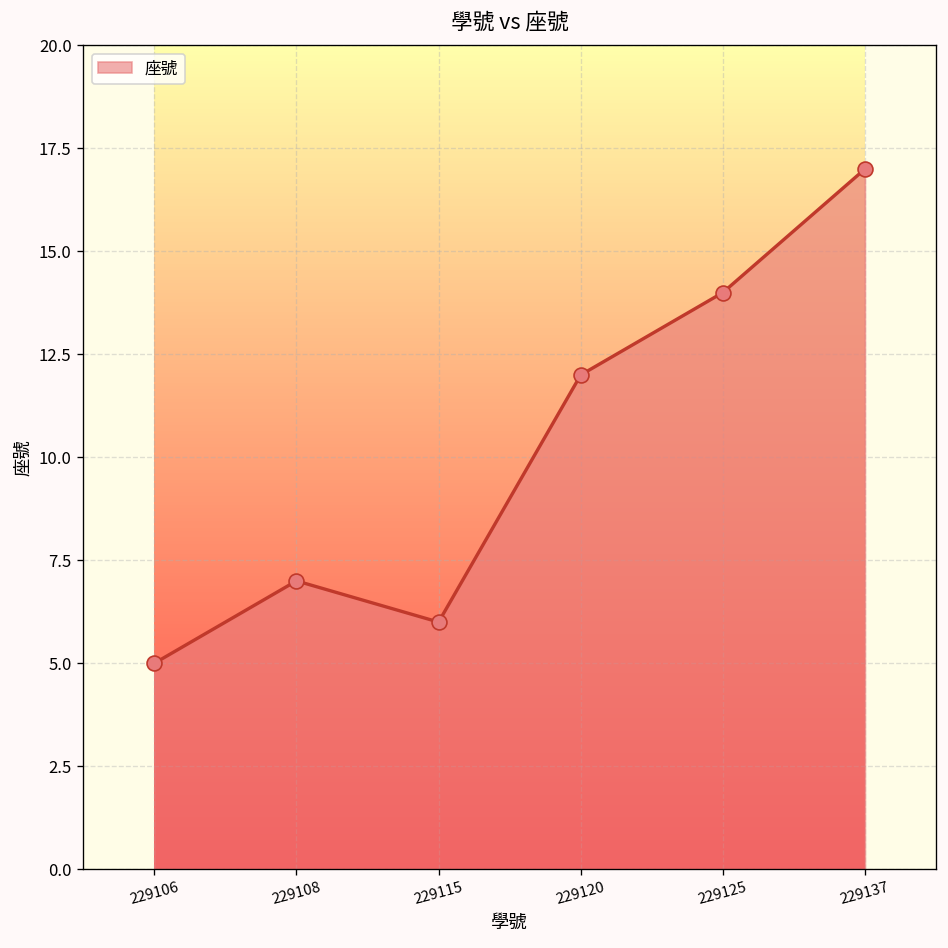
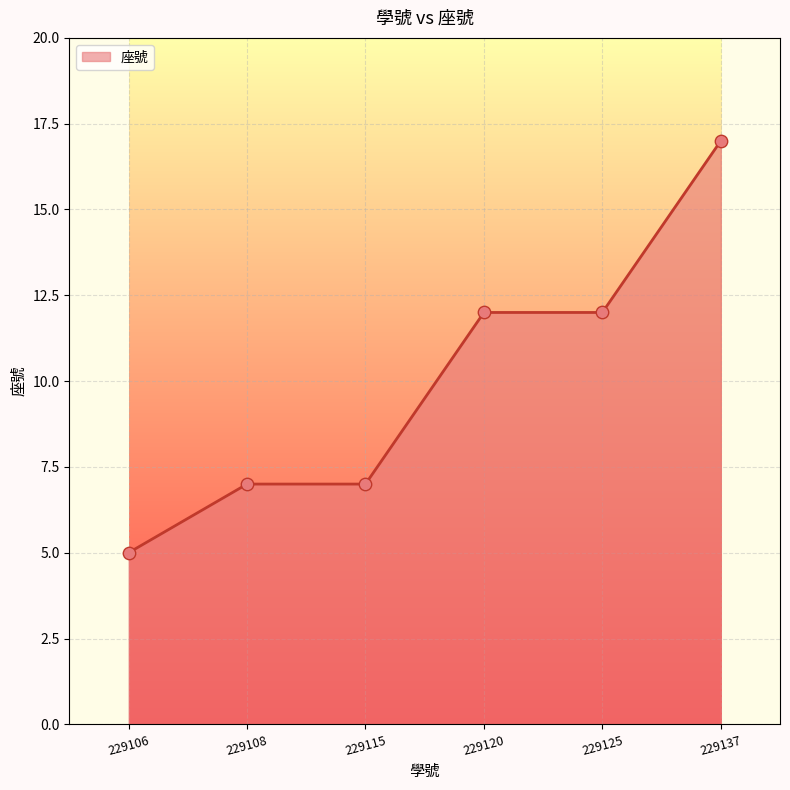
229115: 6 -> 7
229125: 14 -> 12
